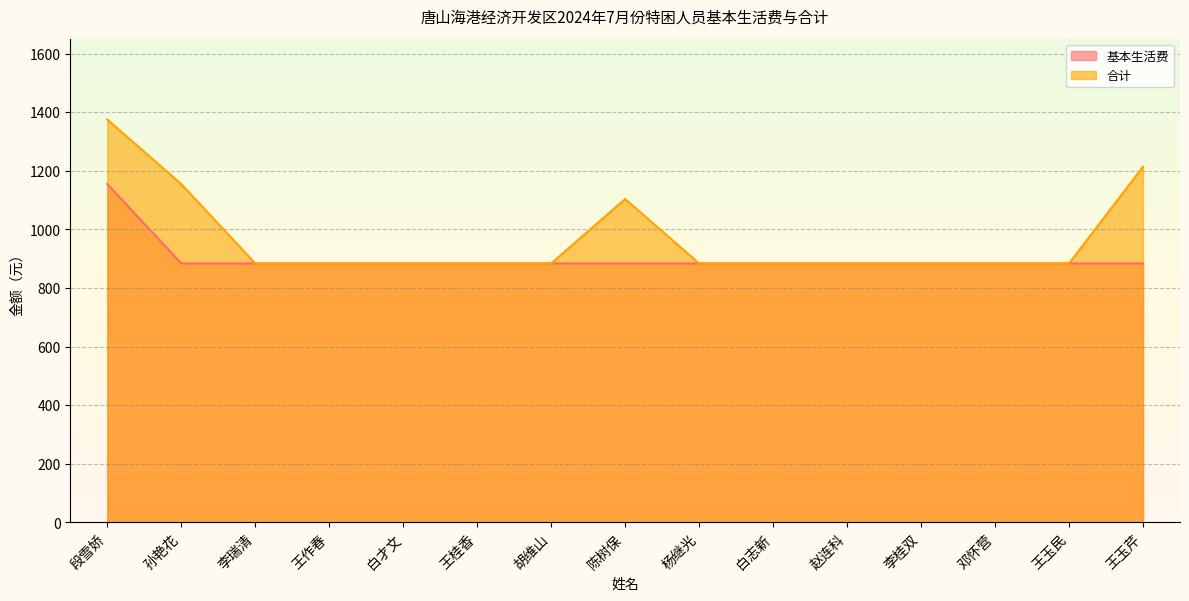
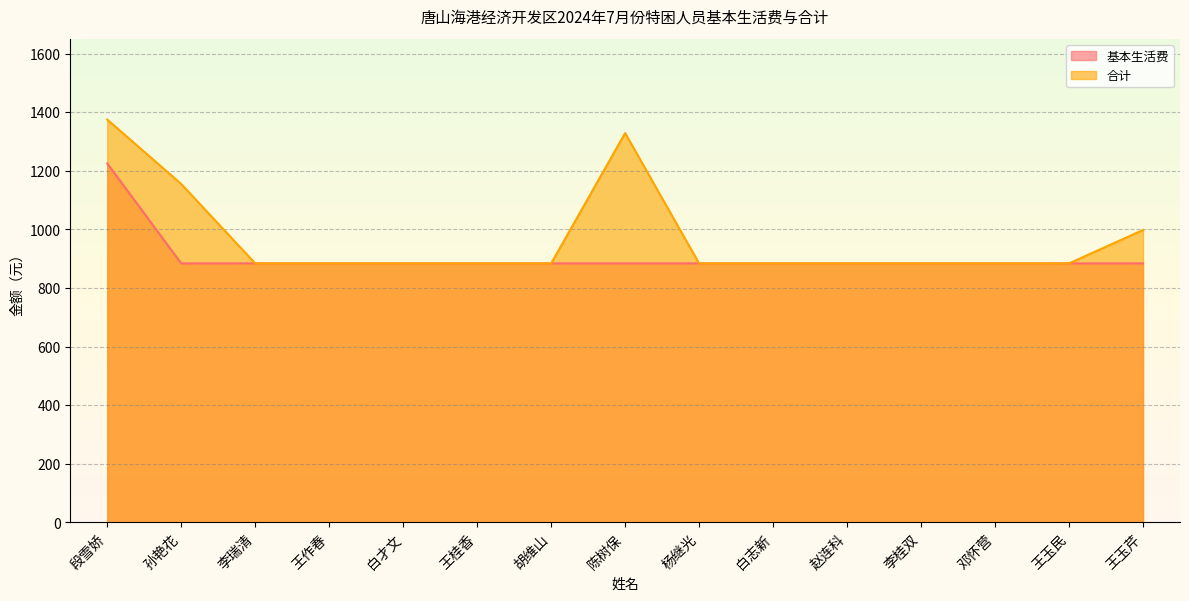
基本生活费, 段雪娇: 1160 -> 1230
合计, 陈树保: 1100 -> 1330
合计, 王玉芹: 1210 -> 1000
